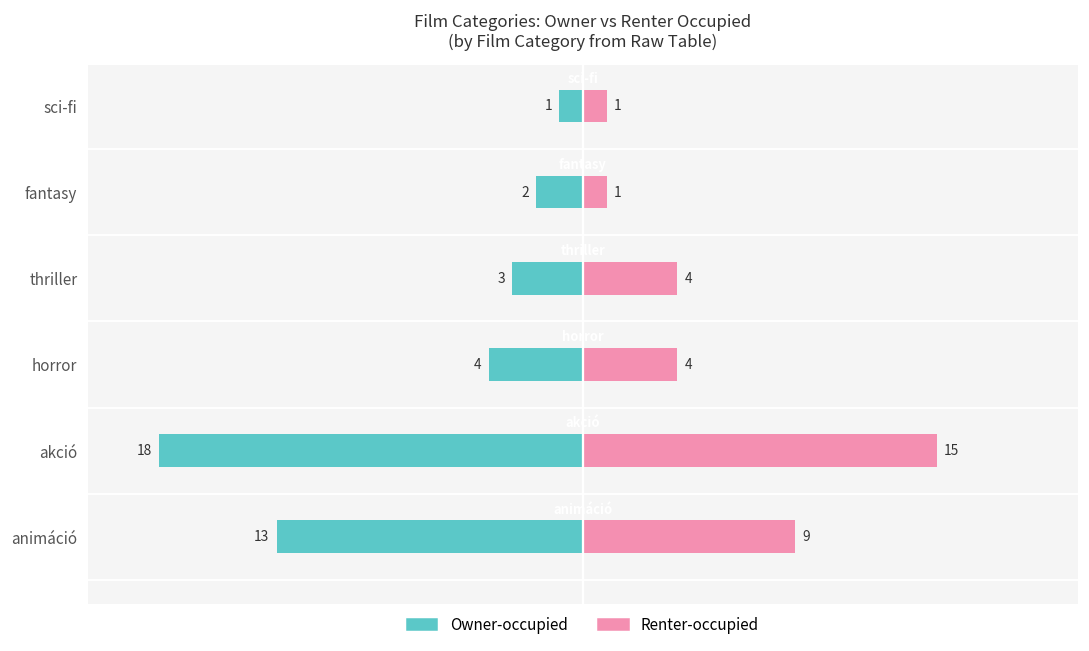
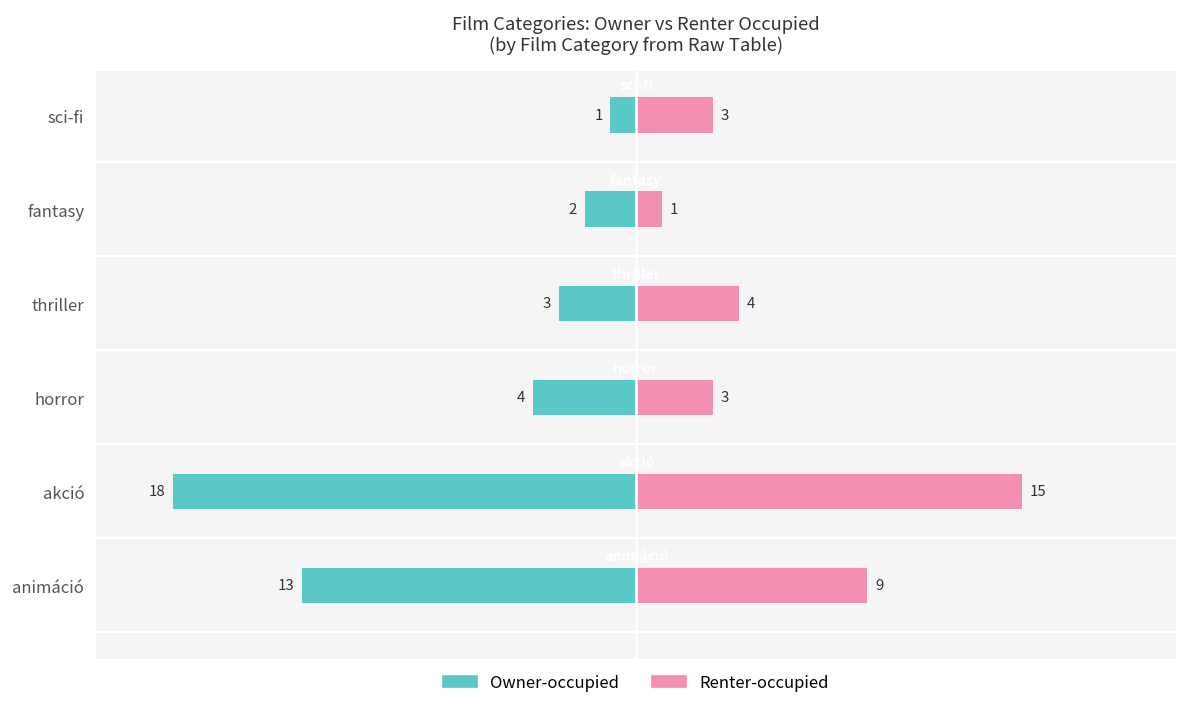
Renter-occupied, sci-fi: 1 -> 3
Renter-occupied, horror: 4 -> 3
